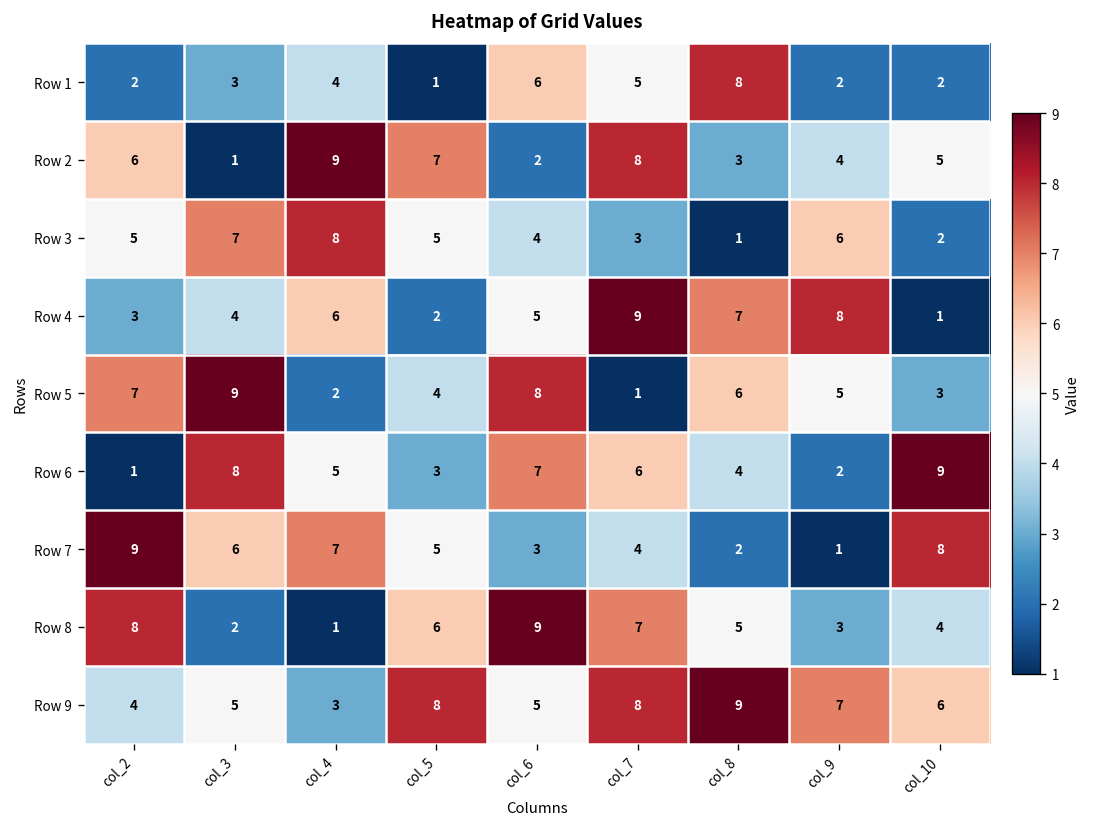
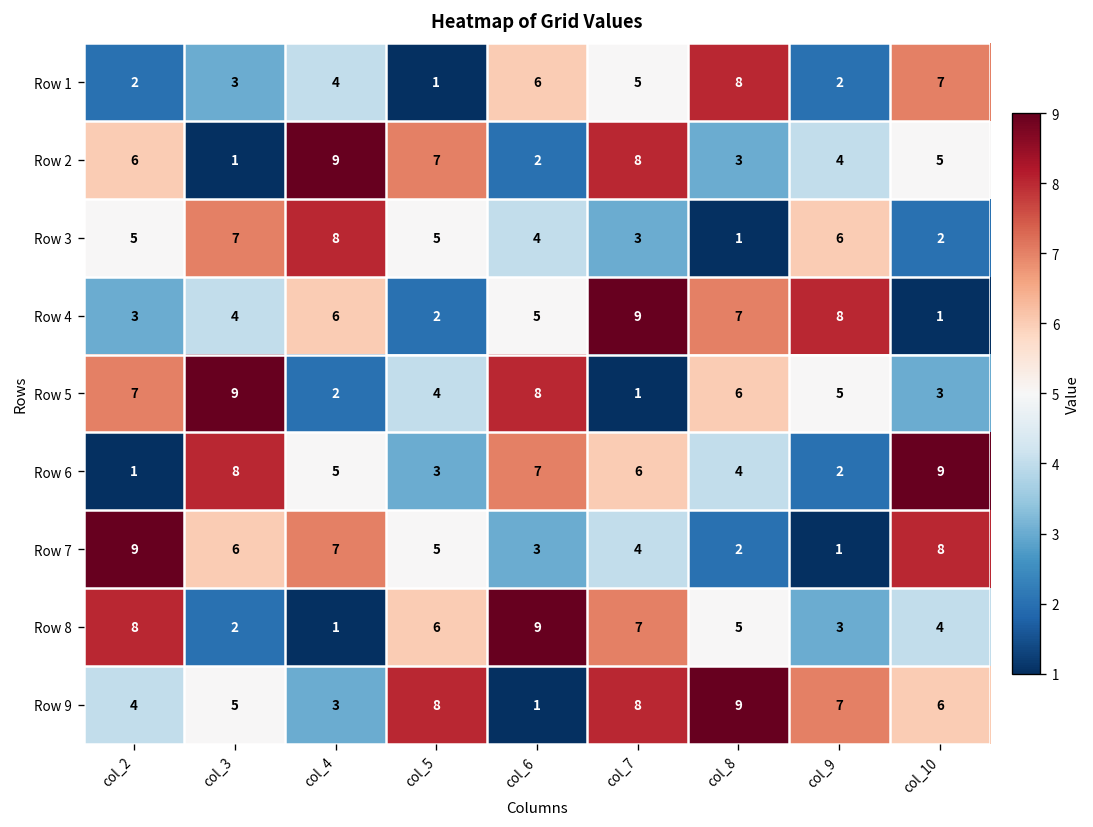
Row 1, col_10: 2 -> 7
Row 9, col_6: 5 -> 1
